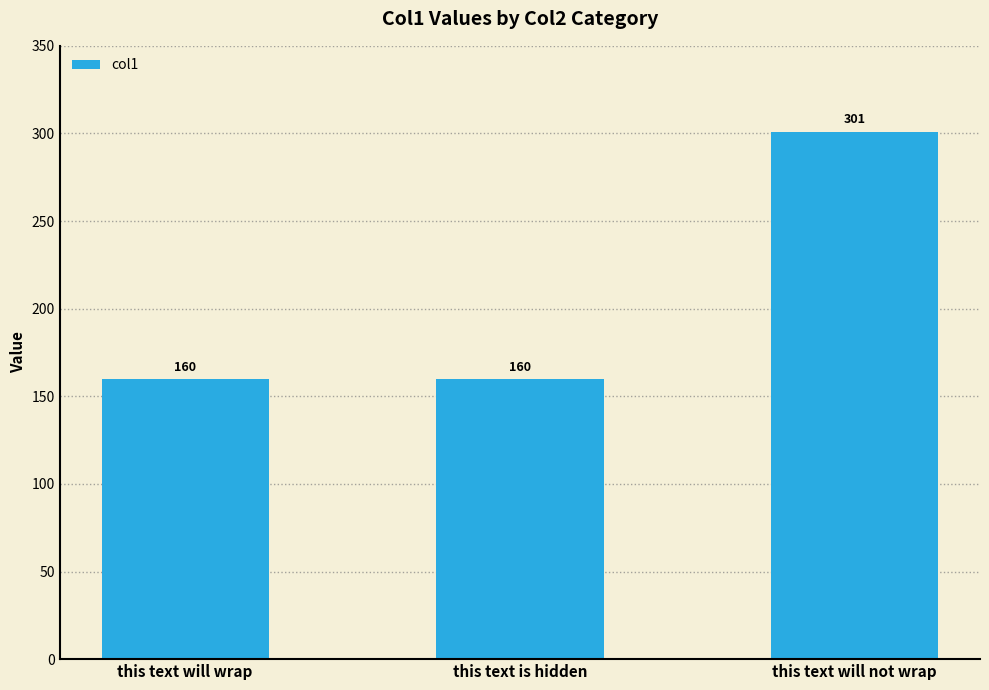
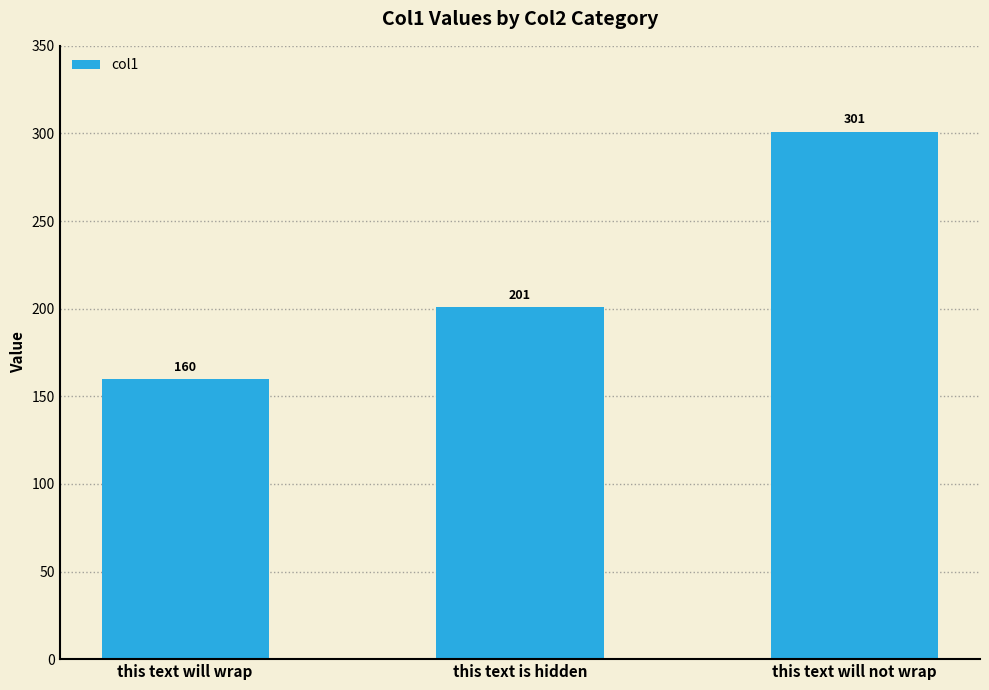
this text is hidden: 160 -> 201
